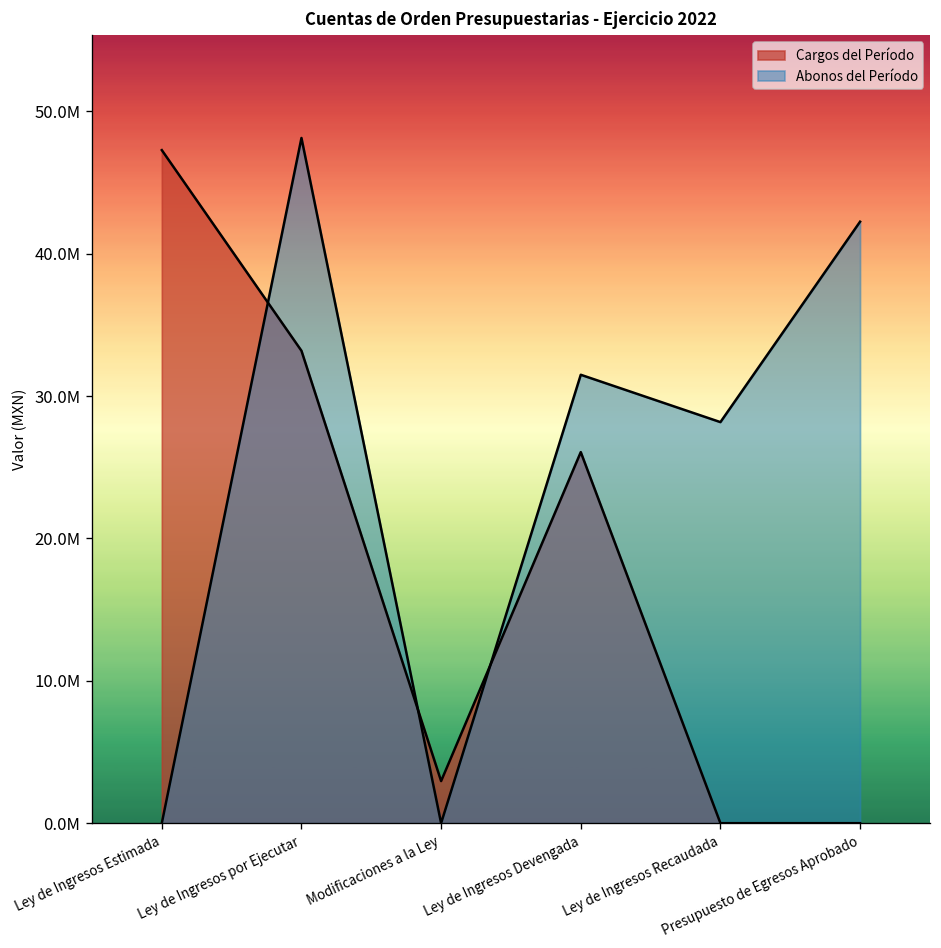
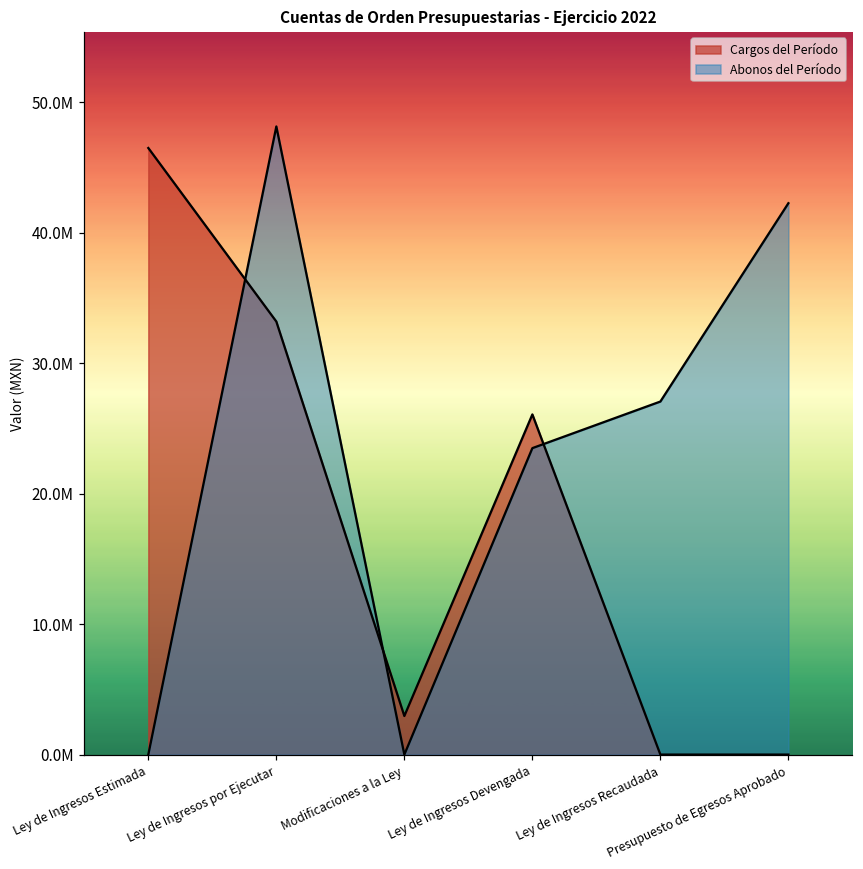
Cargos del Período, Ley de Ingresos Estimada: 47300000 -> 46500000
Abonos del Período, Ley de Ingresos Devengada: 31500000 -> 23500000
Abonos del Período, Ley de Ingresos Recaudada: 28200000 -> 27100000
